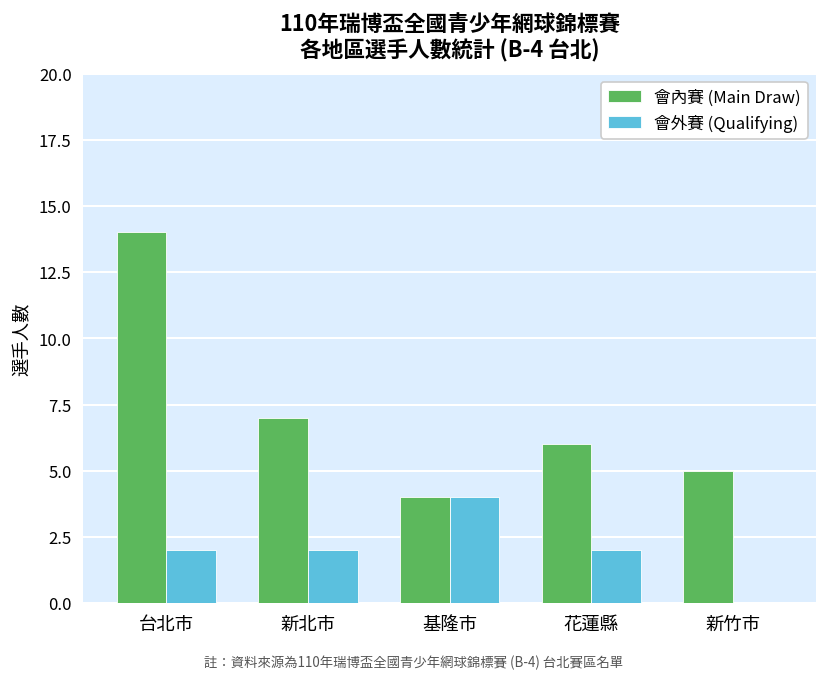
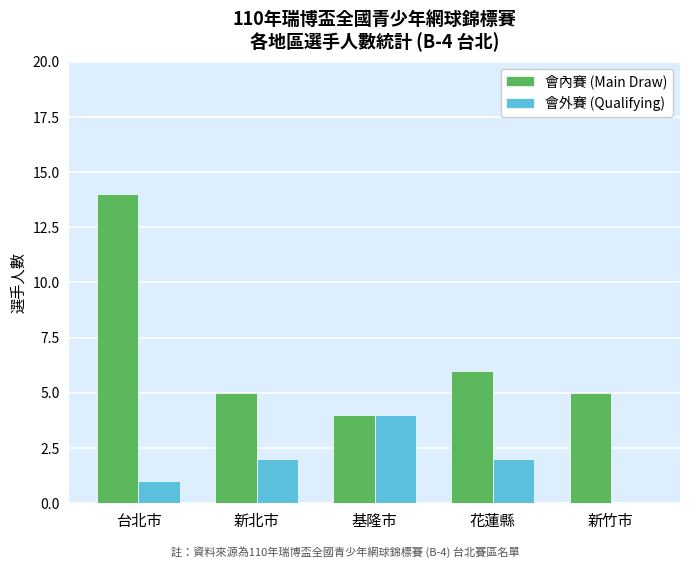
會外賽 (Qualifying), 台北市: 2 -> 1
會內賽 (Main Draw), 新北市: 7 -> 5
